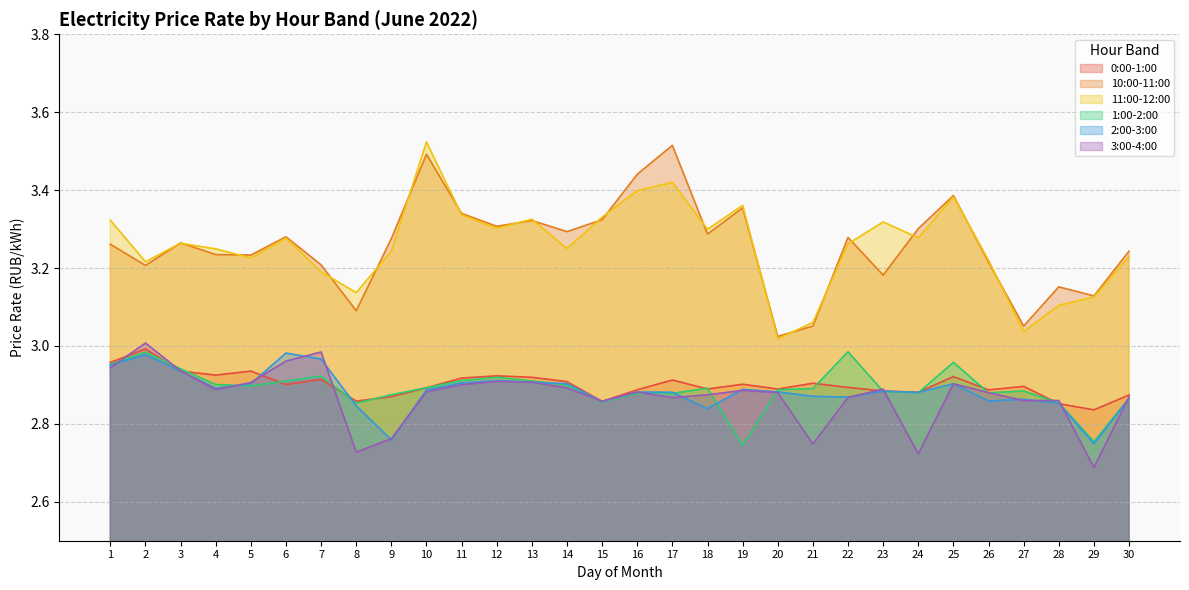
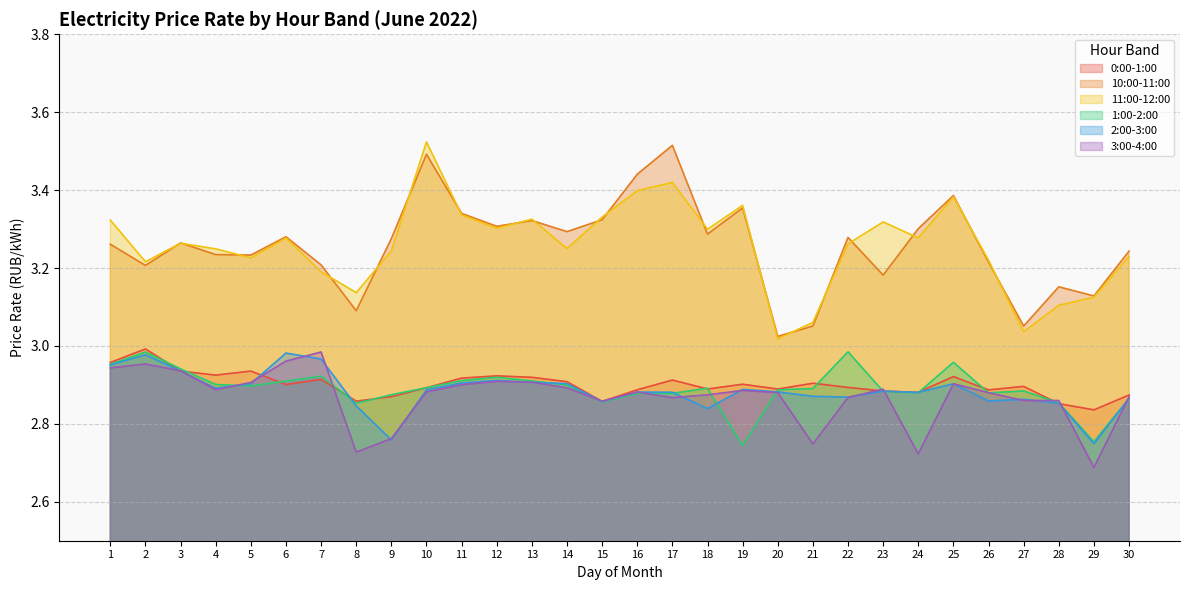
3:00-4:00, 2: 3.01 -> 2.95
